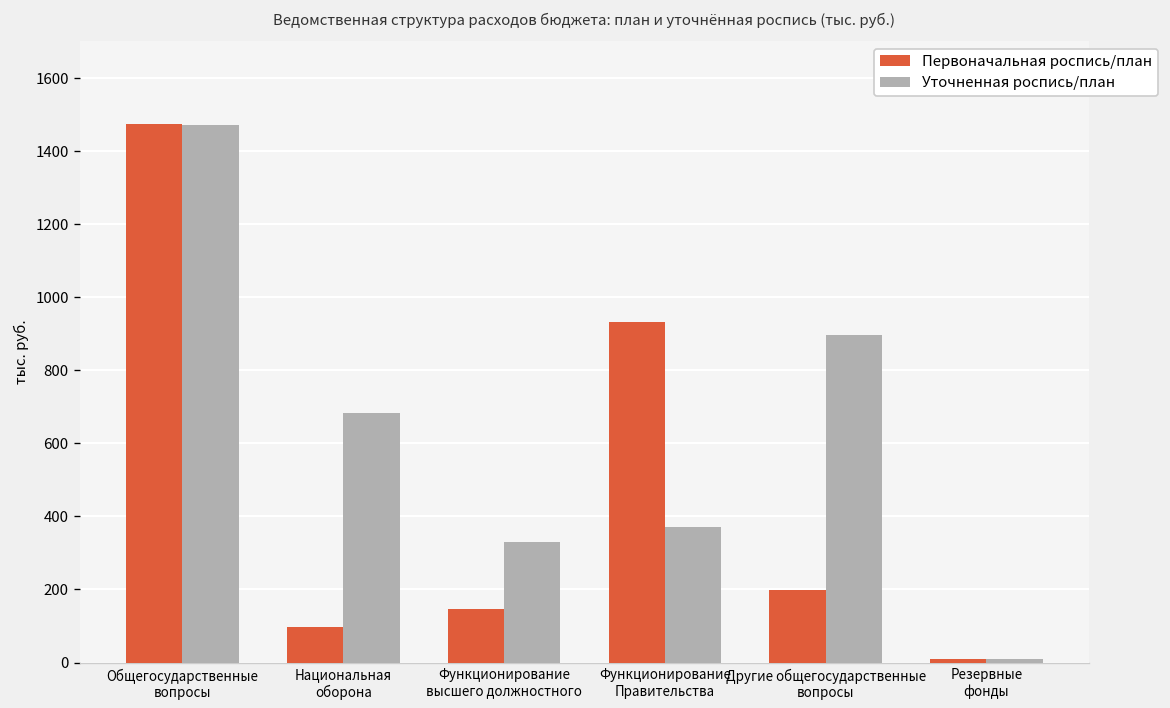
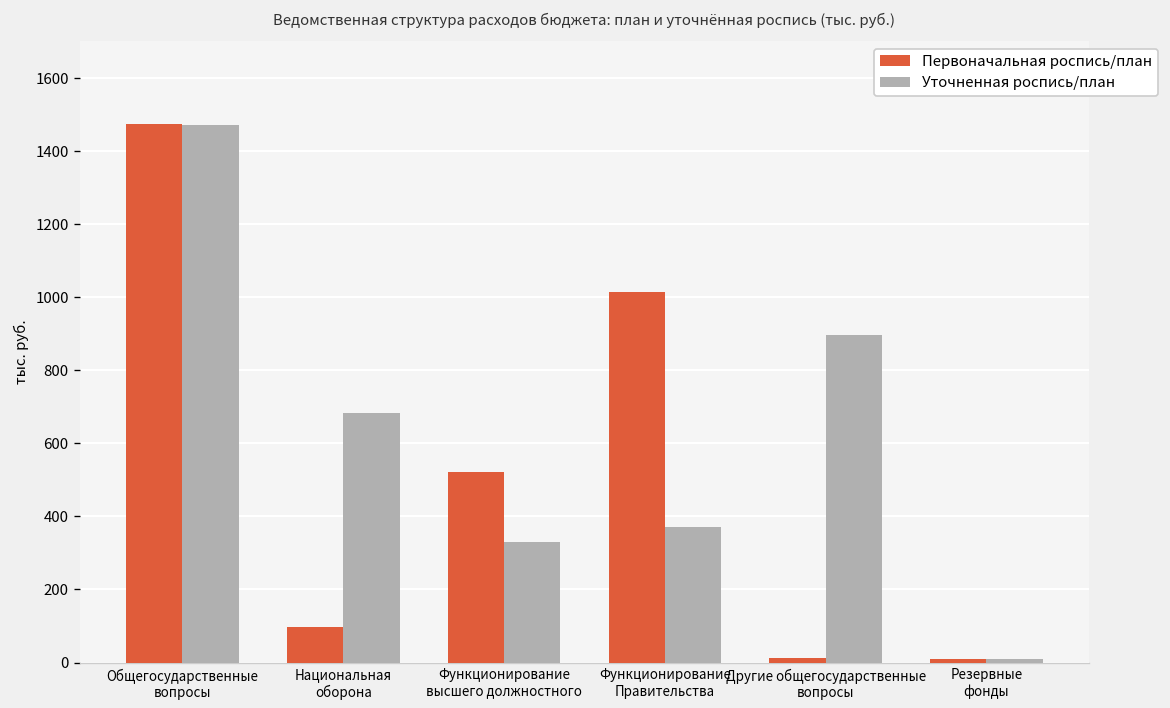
Первоначальная роспись/план, Функционирование высшего должностного: 150 -> 520
Первоначальная роспись/план, Функционирование Правительства: 930 -> 1010
Первоначальная роспись/план, Другие общегосударственные вопросы: 200 -> 10
